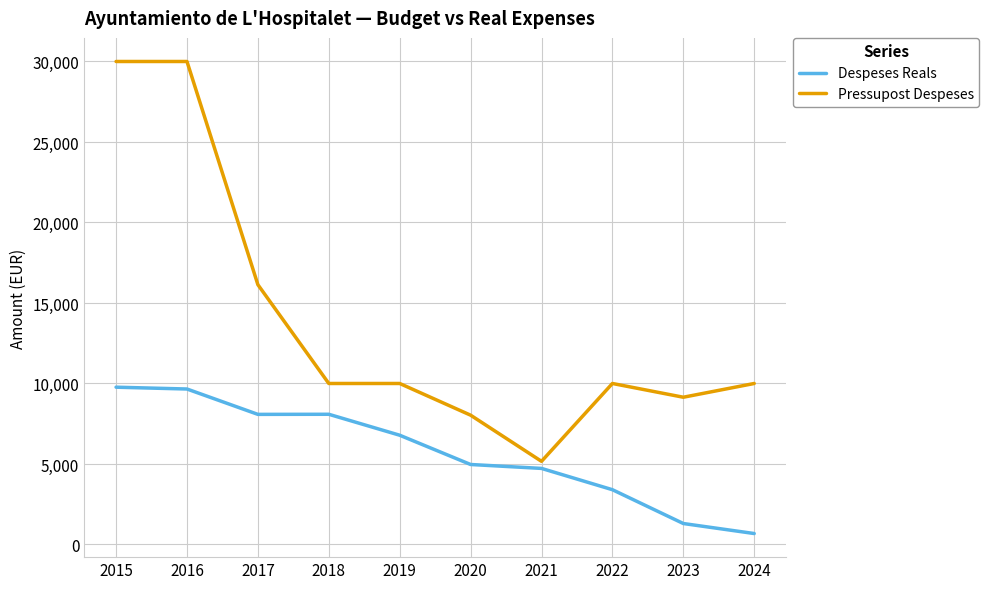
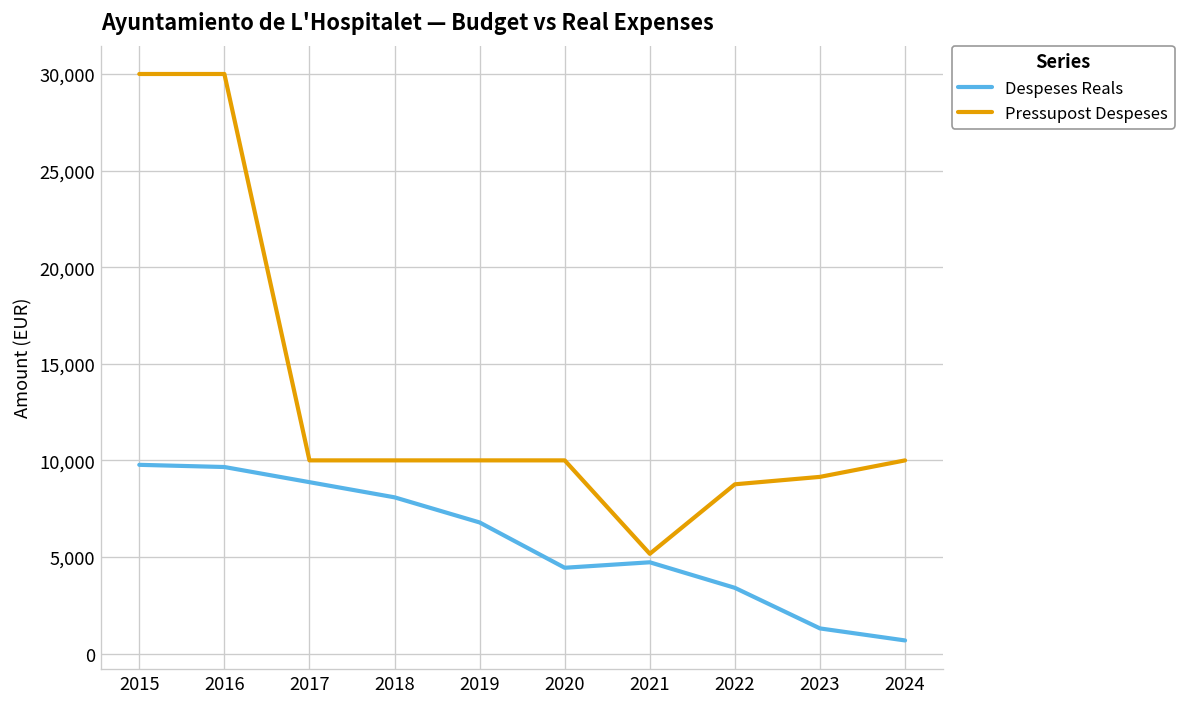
Despeses Reals, 2017: 8,100 -> 8,900
Pressupost Despeses, 2017: 16,100 -> 10,000
Despeses Reals, 2020: 5,000 -> 4,400
Pressupost Despeses, 2020: 8,000 -> 10,000
Pressupost Despeses, 2022: 10,000 -> 8,800
